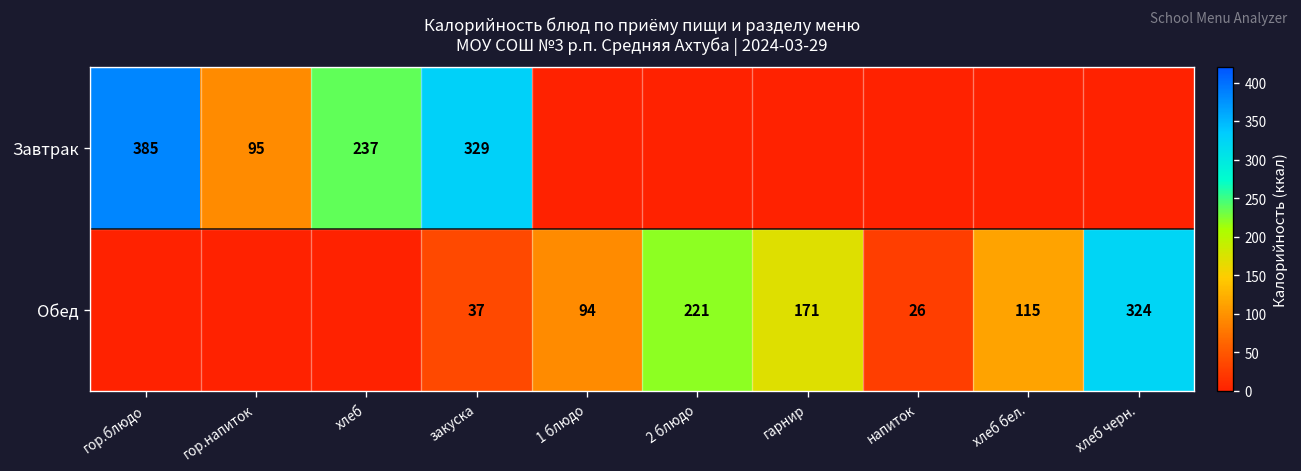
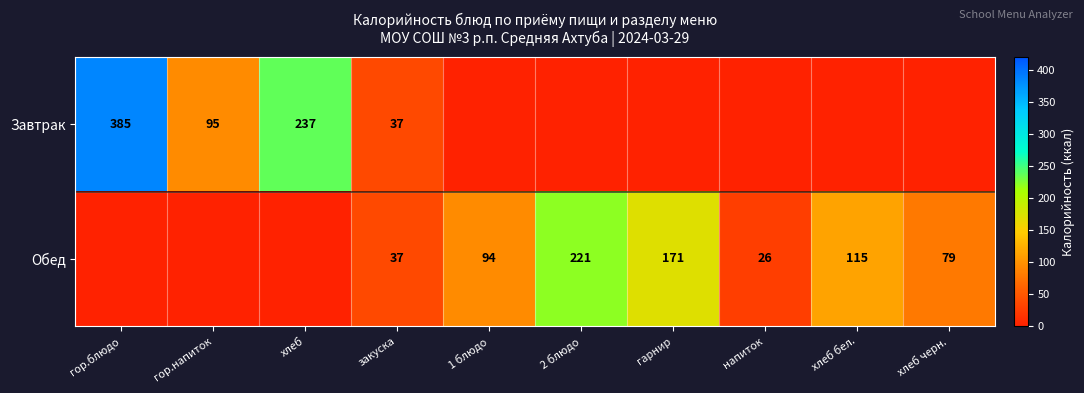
Завтрак, закуска: 329 -> 37
Обед, хлеб черн.: 324 -> 79
